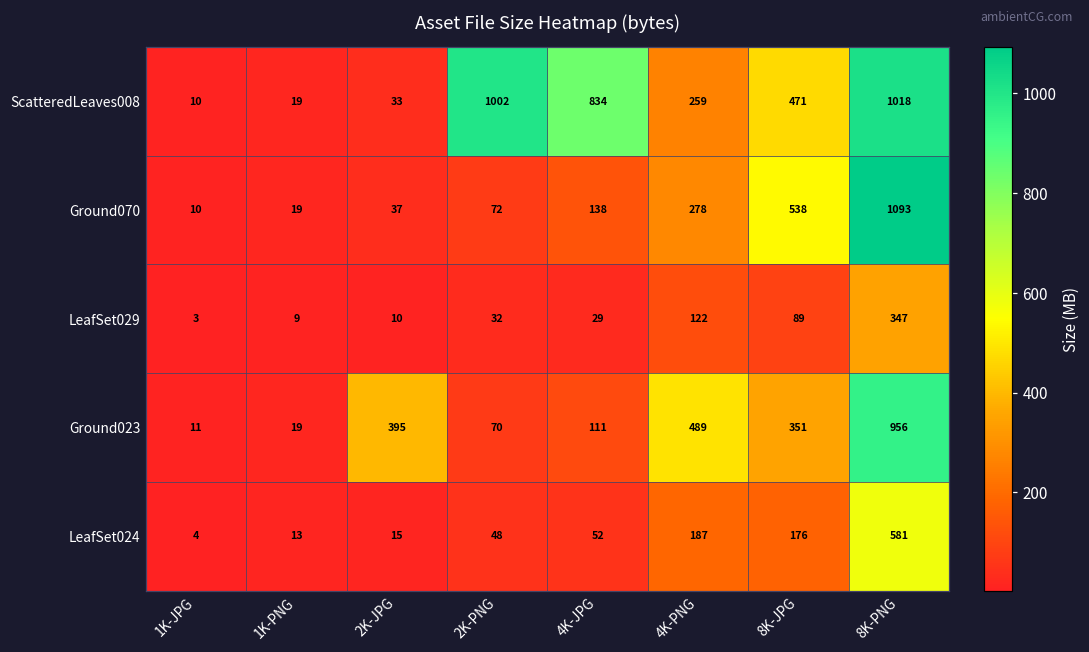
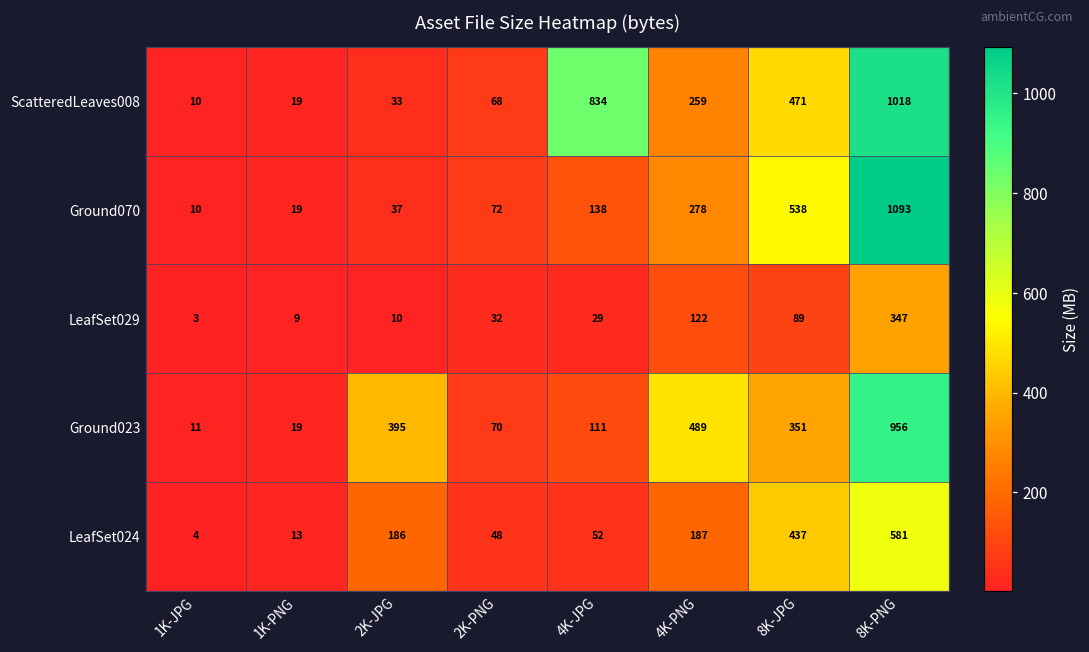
ScatteredLeaves008, 2K-PNG: 1002 -> 68
LeafSet024, 2K-JPG: 15 -> 186
LeafSet024, 8K-JPG: 176 -> 437
